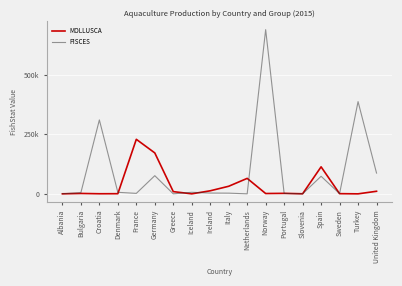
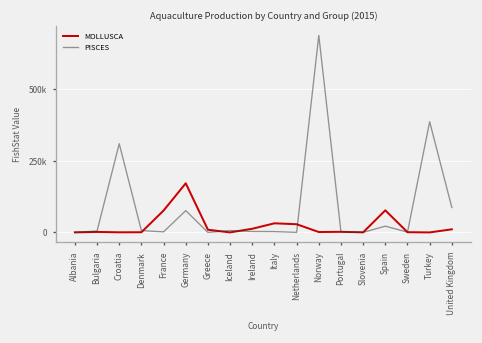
MOLLUSCA, France: 230000 -> 80000
MOLLUSCA, Netherlands: 60000 -> 30000
MOLLUSCA, Spain: 110000 -> 80000
PISCES, Spain: 70000 -> 20000
